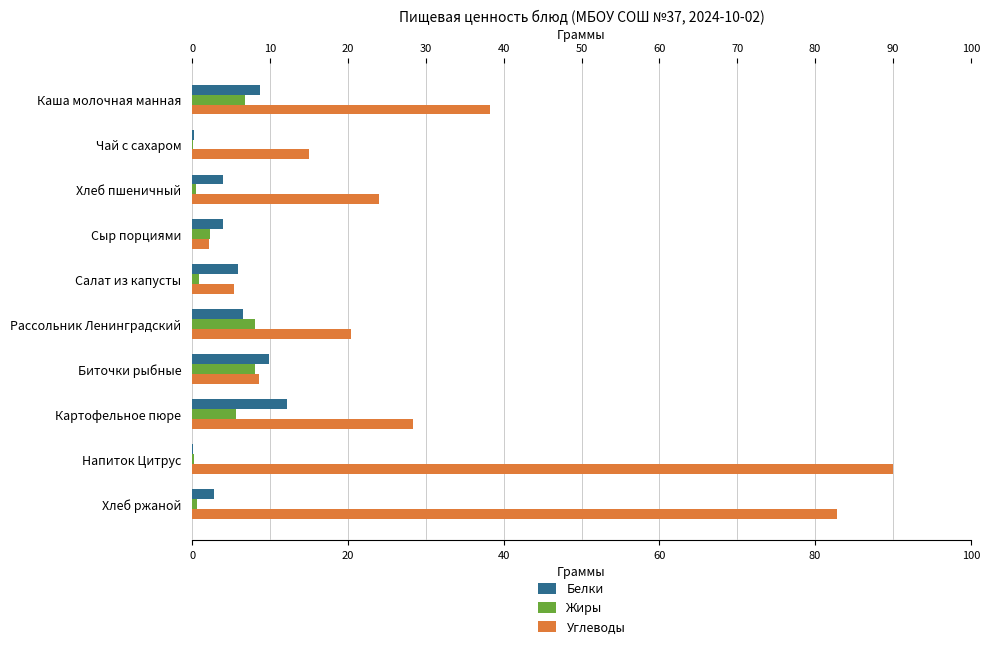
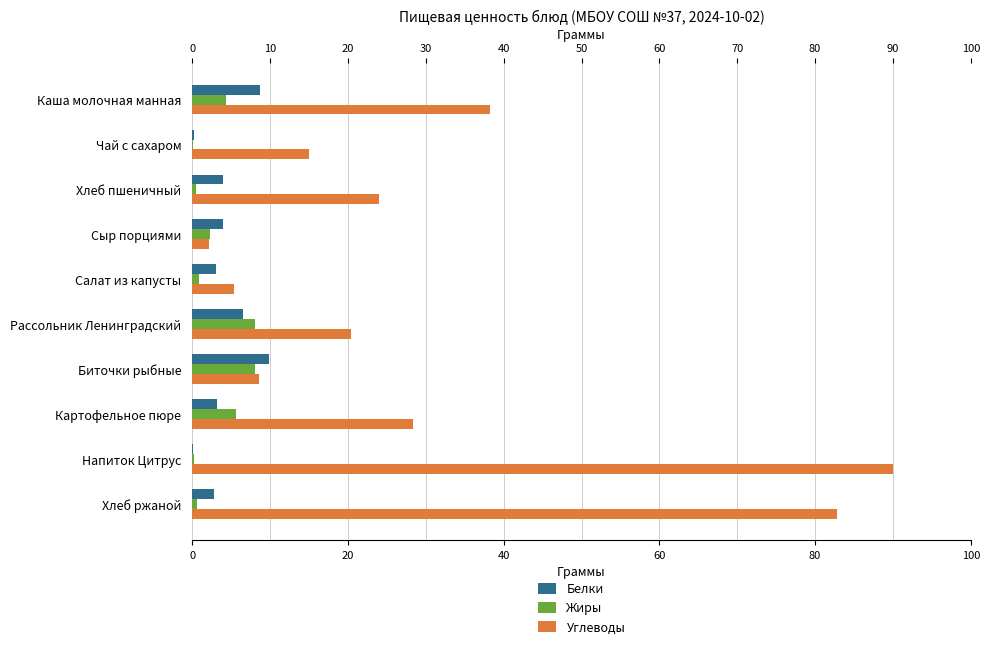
Жиры, Каша молочная манная: 7 -> 4
Белки, Салат из капусты: 6 -> 3
Белки, Картофельное пюре: 12 -> 3
